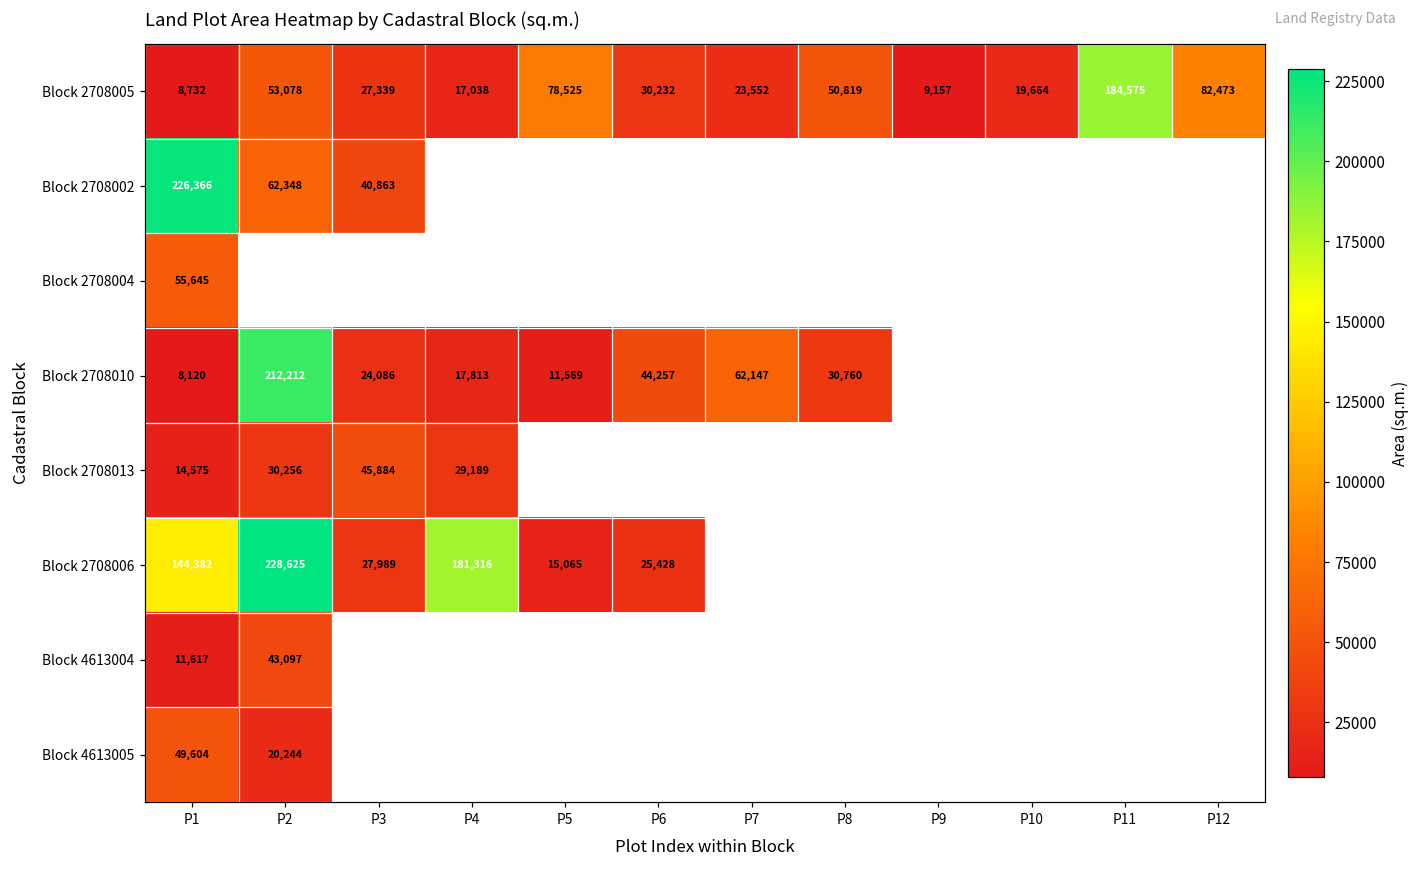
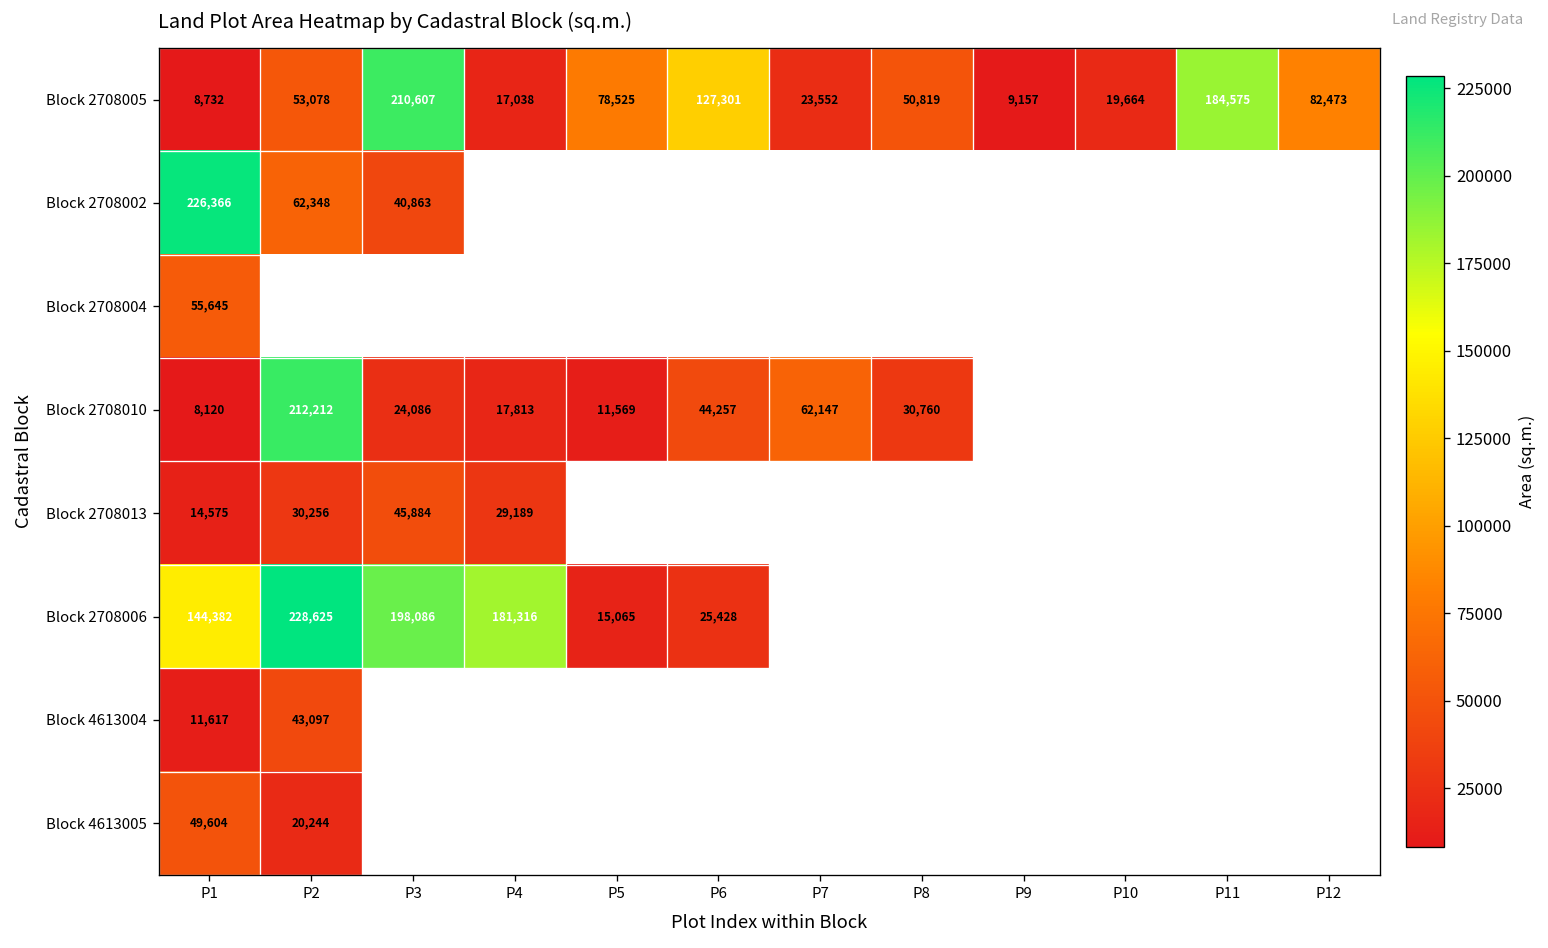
Block 2708005, P3: 27,339 -> 210,607
Block 2708005, P6: 30,232 -> 127,301
Block 2708006, P3: 27,989 -> 198,086
